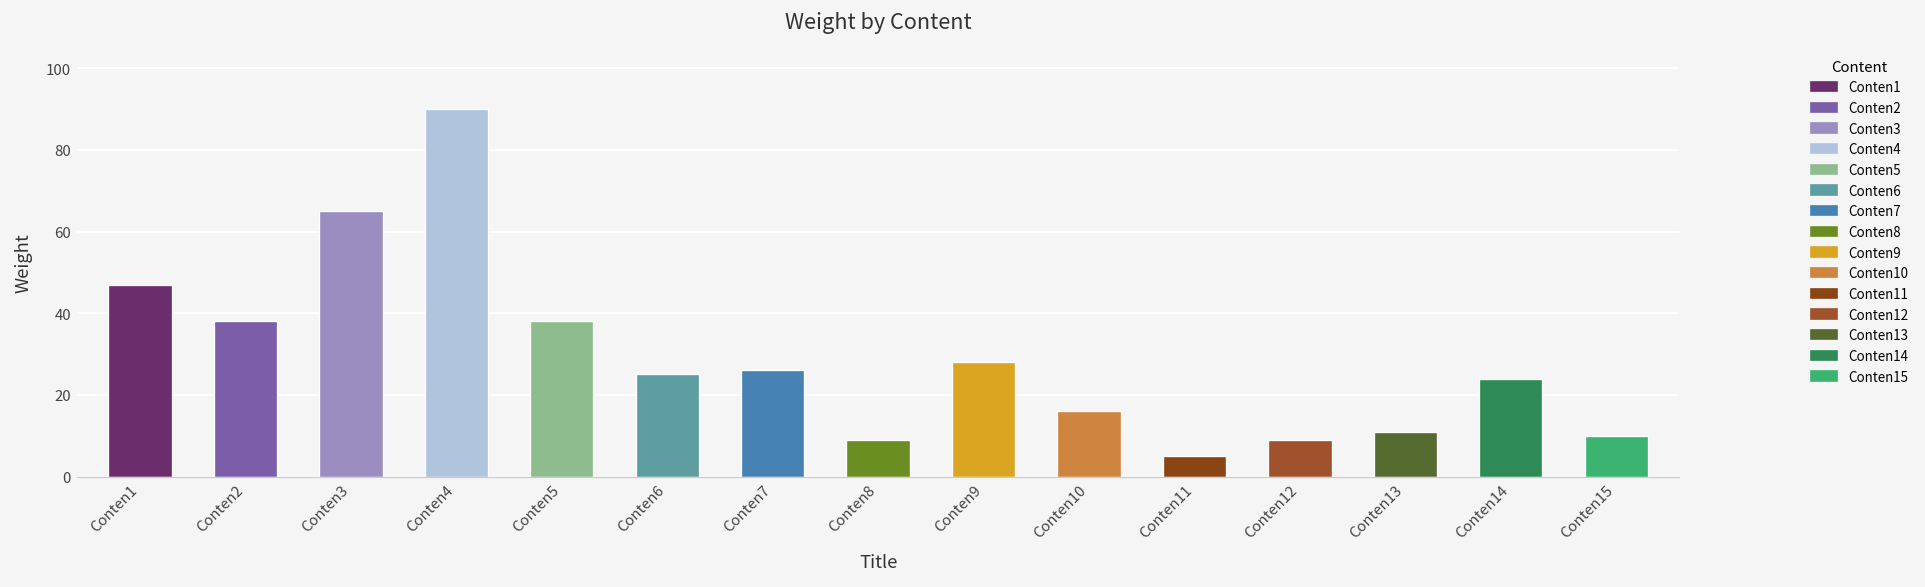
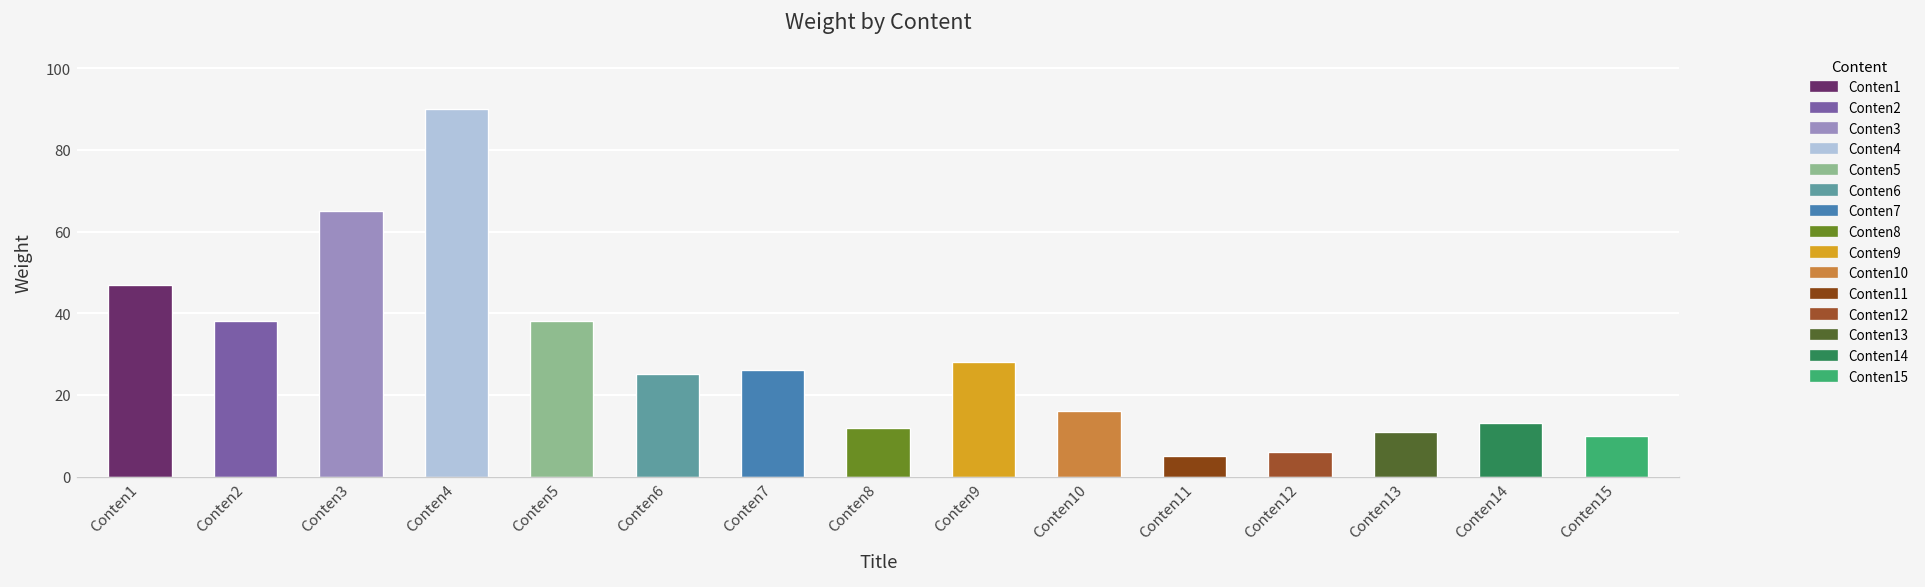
Conten8: 9 -> 12
Conten12: 9 -> 6
Conten14: 24 -> 13
